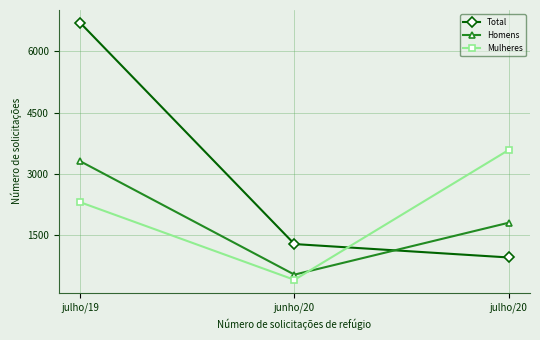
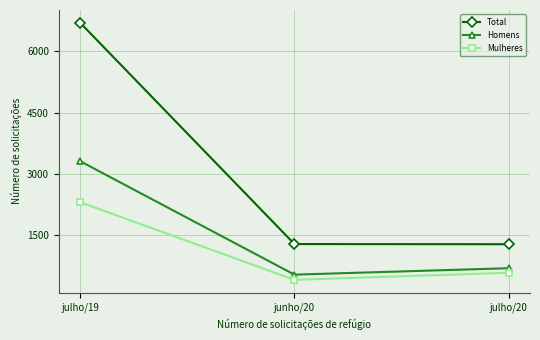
Total, julho/20: 1000 -> 1300
Homens, julho/20: 1800 -> 700
Mulheres, julho/20: 3600 -> 600
